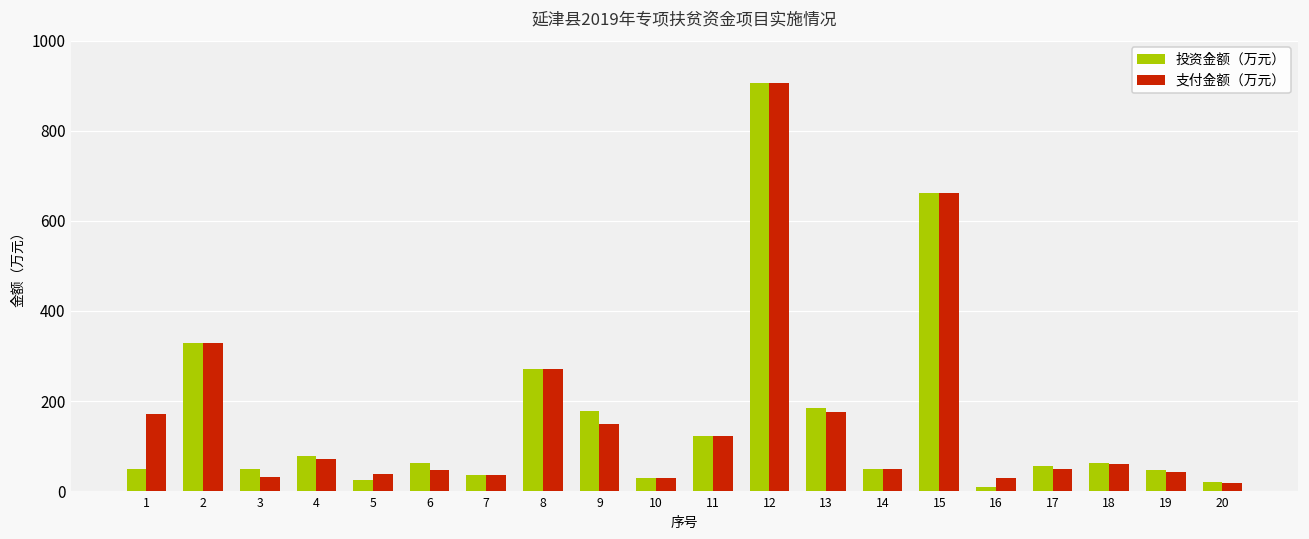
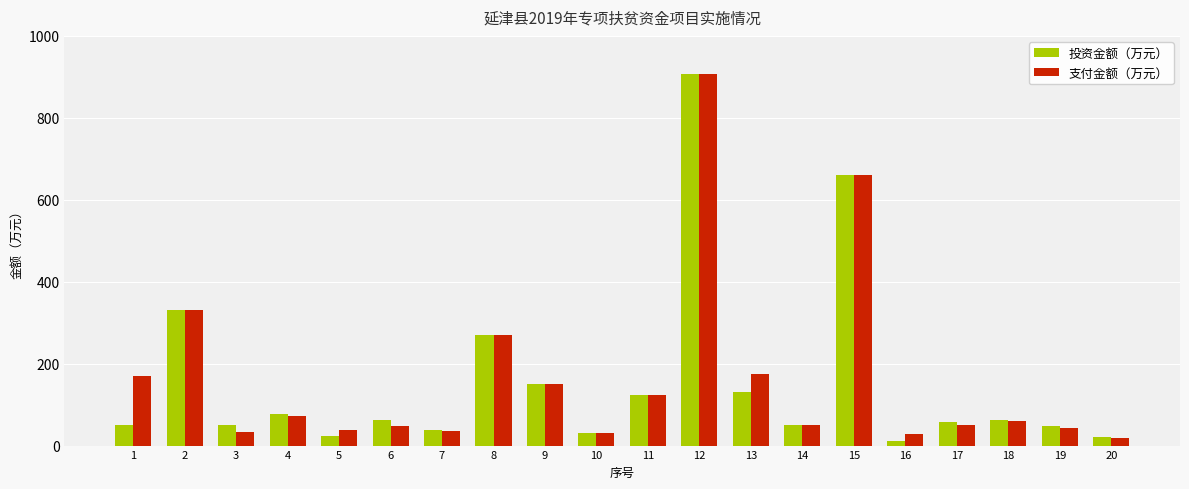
投资金额（万元）, 9: 180 -> 150
投资金额（万元）, 13: 180 -> 130
